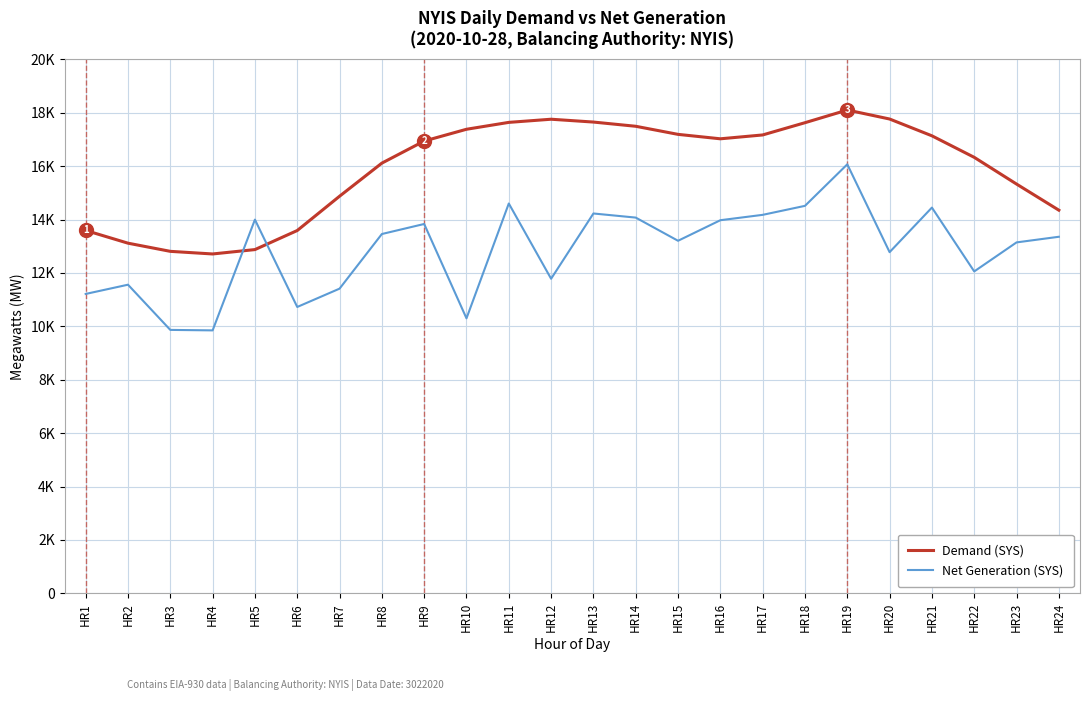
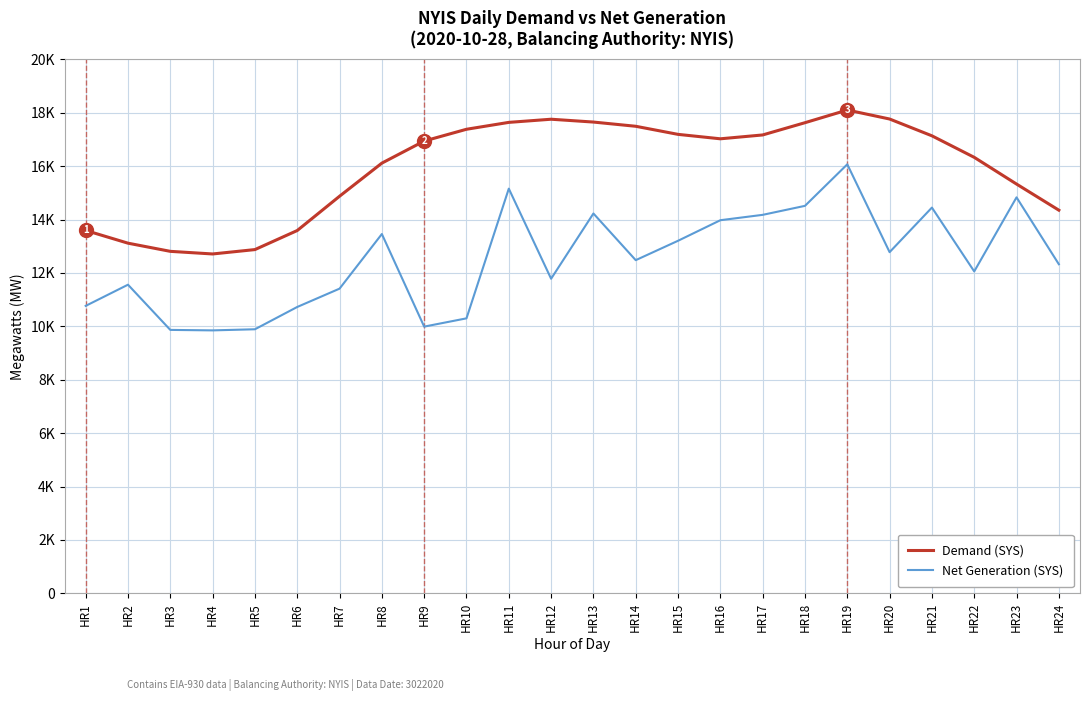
Net Generation (SYS), HR1: 11200 -> 10800
Net Generation (SYS), HR5: 14000 -> 9900
Net Generation (SYS), HR9: 13800 -> 10000
Net Generation (SYS), HR11: 14600 -> 15200
Net Generation (SYS), HR14: 14100 -> 12500
Net Generation (SYS), HR23: 13100 -> 14800
Net Generation (SYS), HR24: 13400 -> 12300
